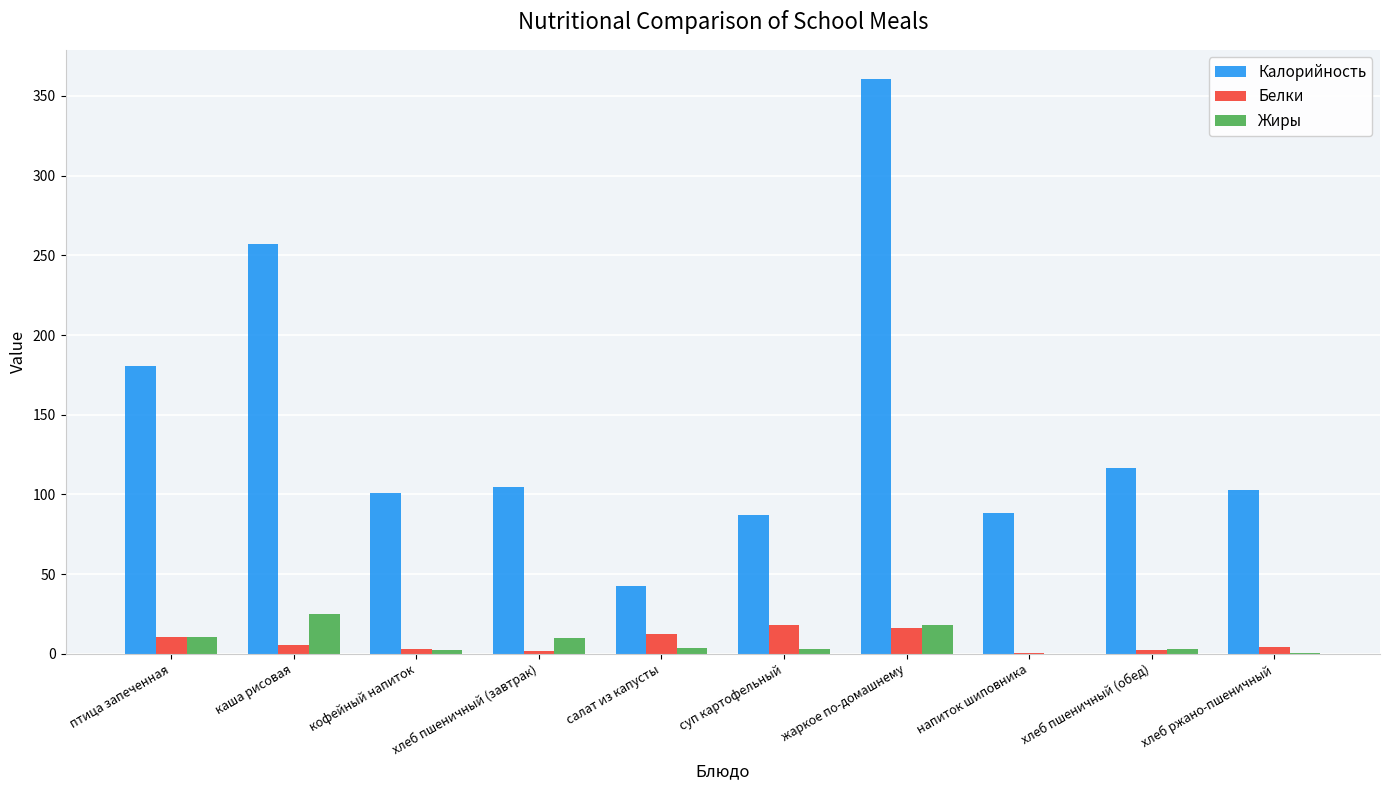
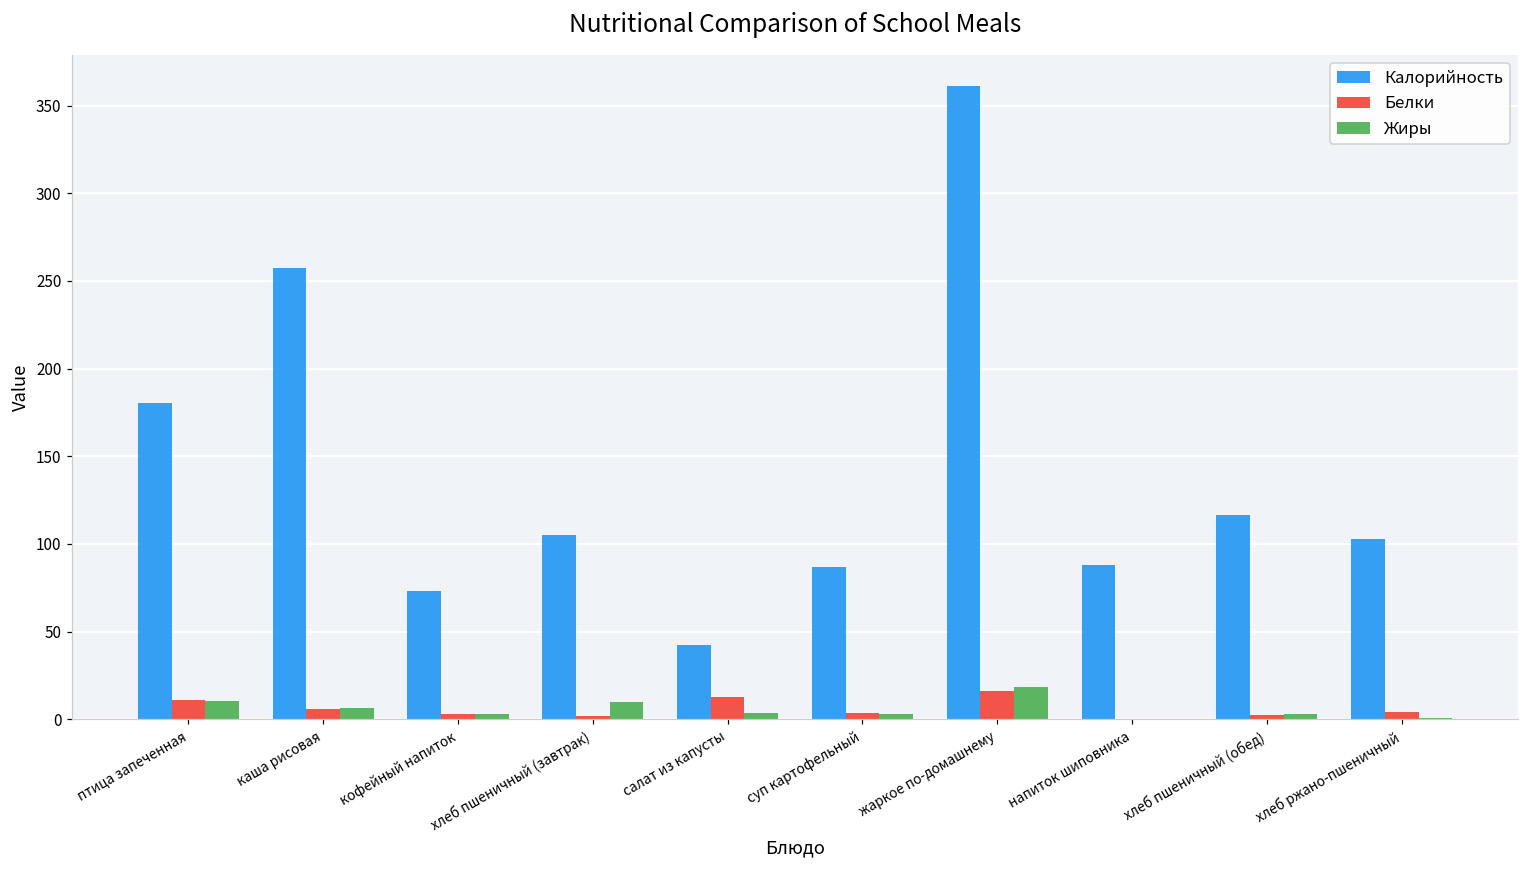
Жиры, каша рисовая: 25 -> 6
Калорийность, кофейный напиток: 101 -> 73
Белки, суп картофельный: 18 -> 4
